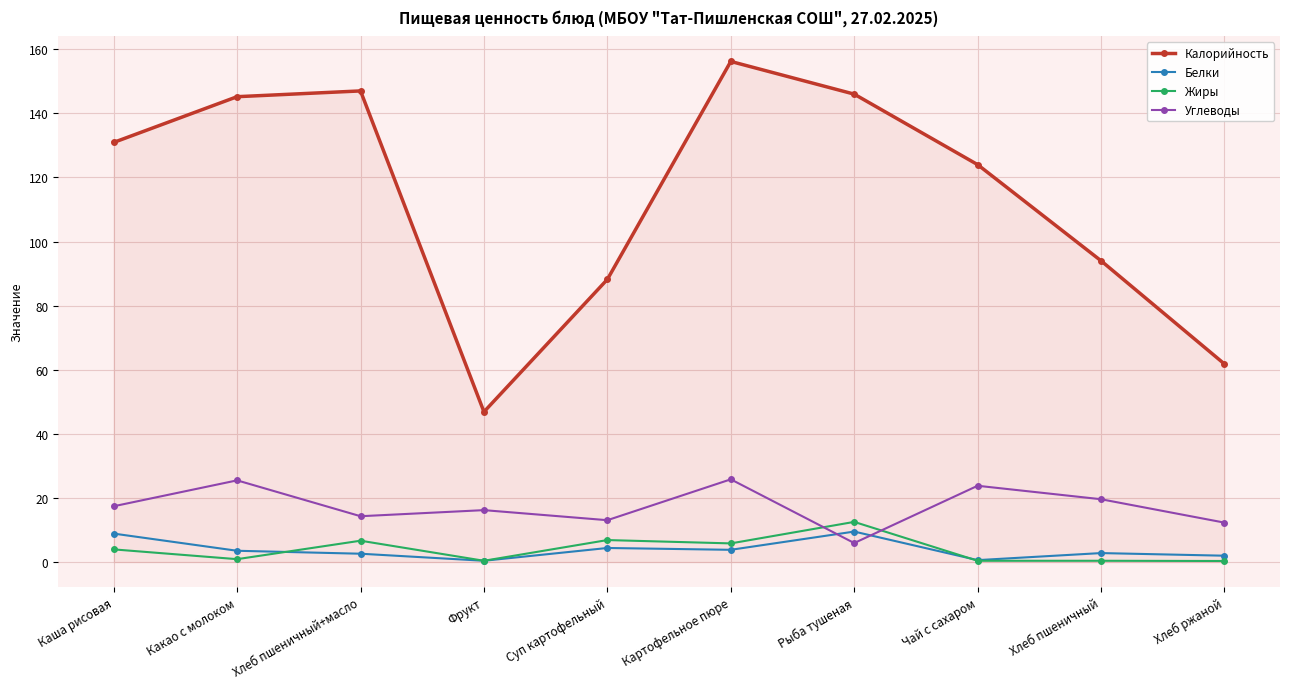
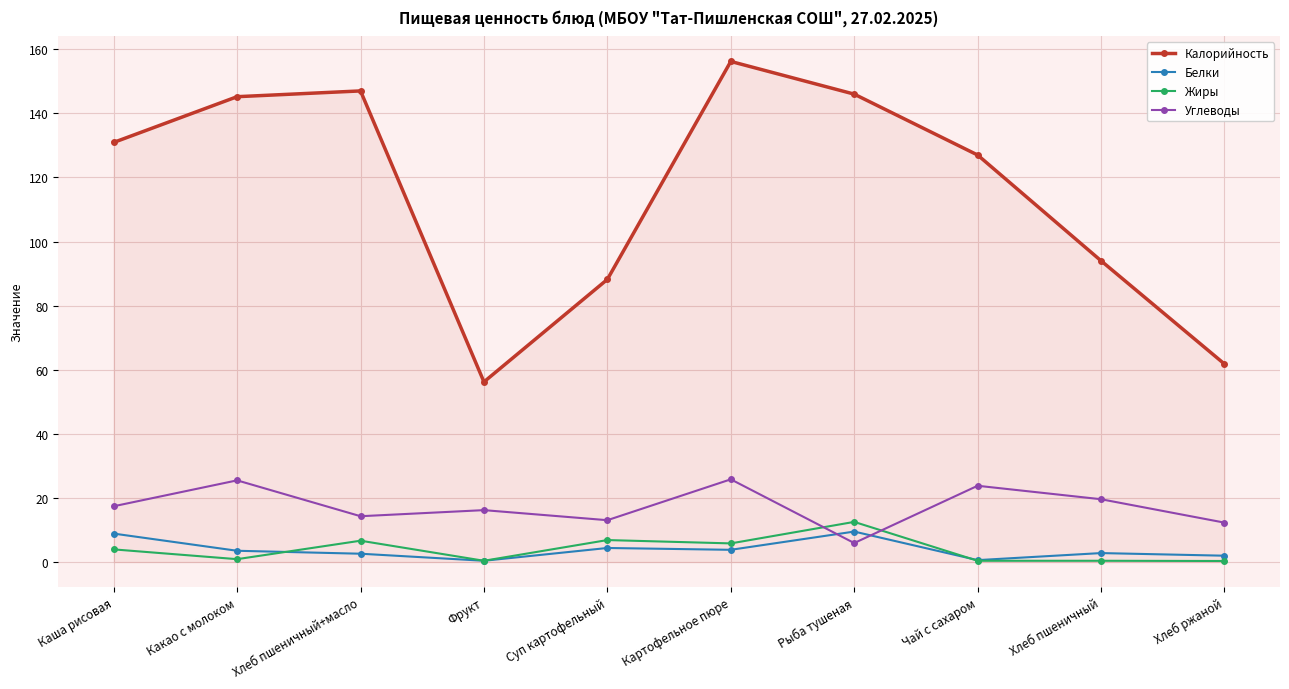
Калорийность, Фрукт: 47 -> 56
Калорийность, Чай с сахаром: 124 -> 127
